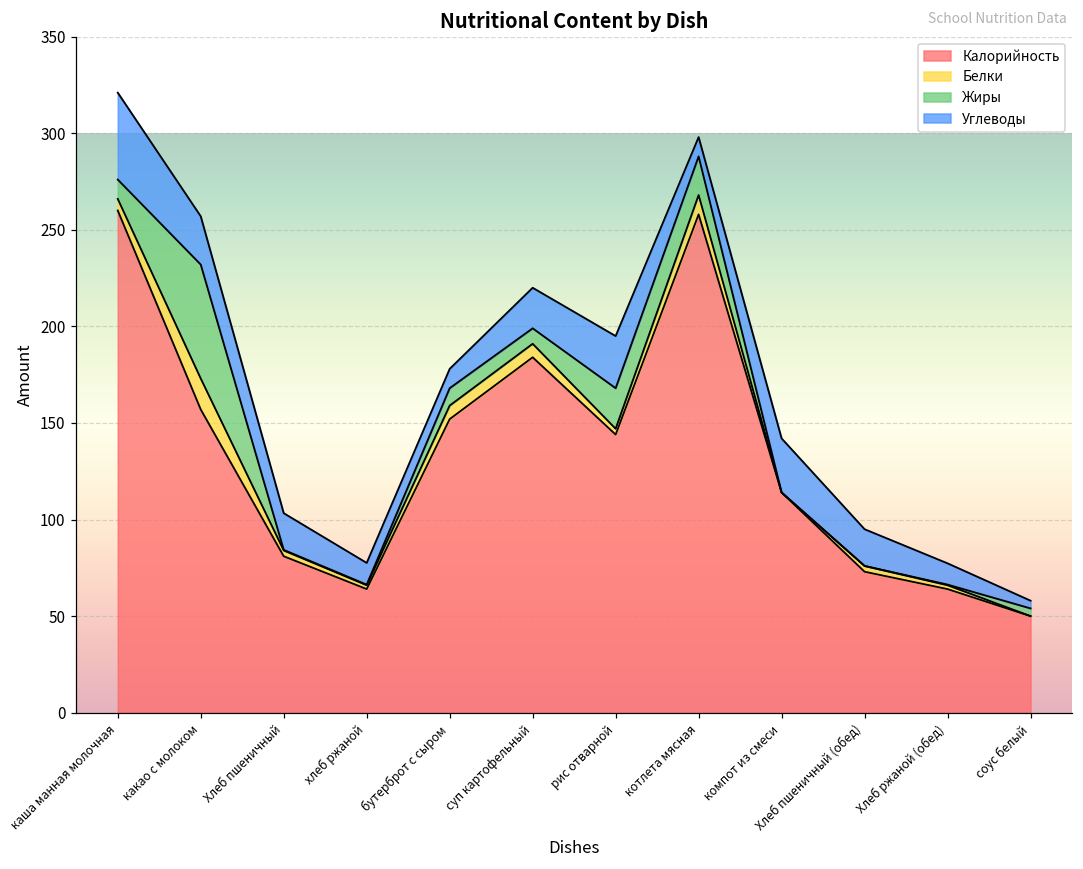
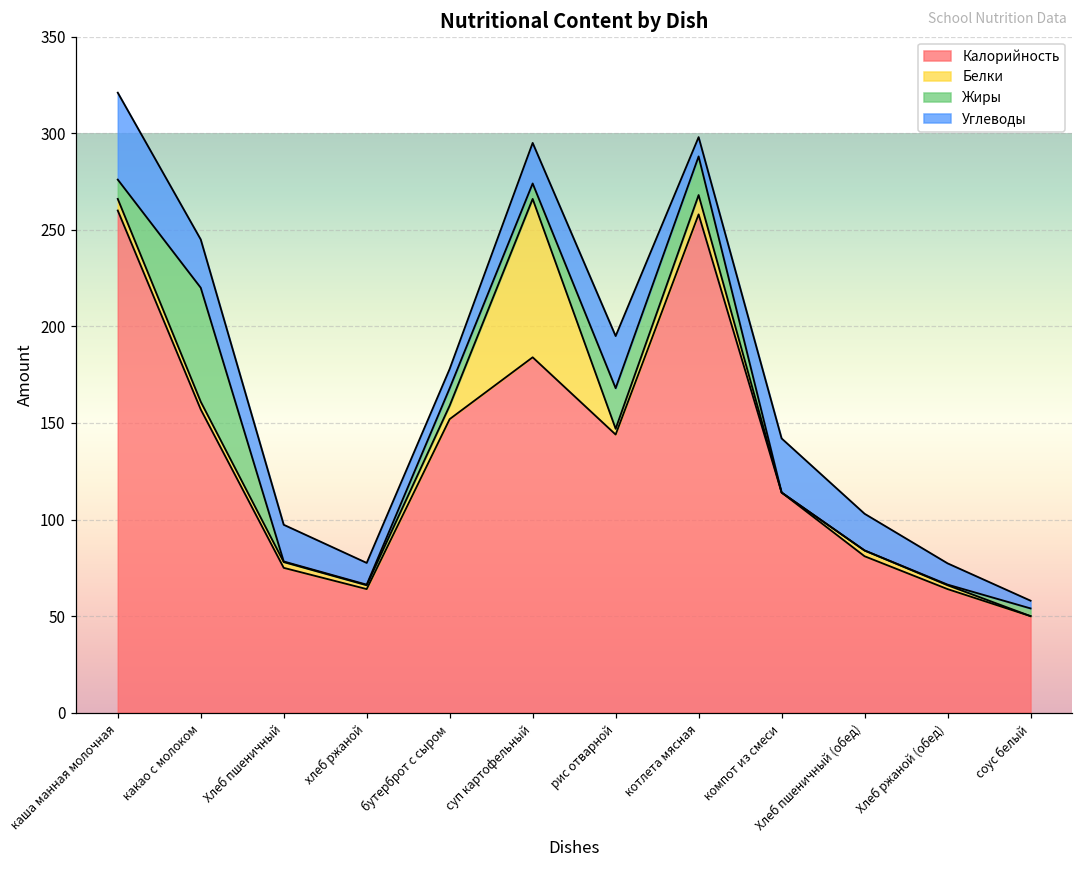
Белки, какао с молоком: 16 -> 4
Калорийность, Хлеб пшеничный: 81 -> 75
Белки, суп картофельный: 7 -> 82
Калорийность, Хлеб пшеничный (обед): 73 -> 81
